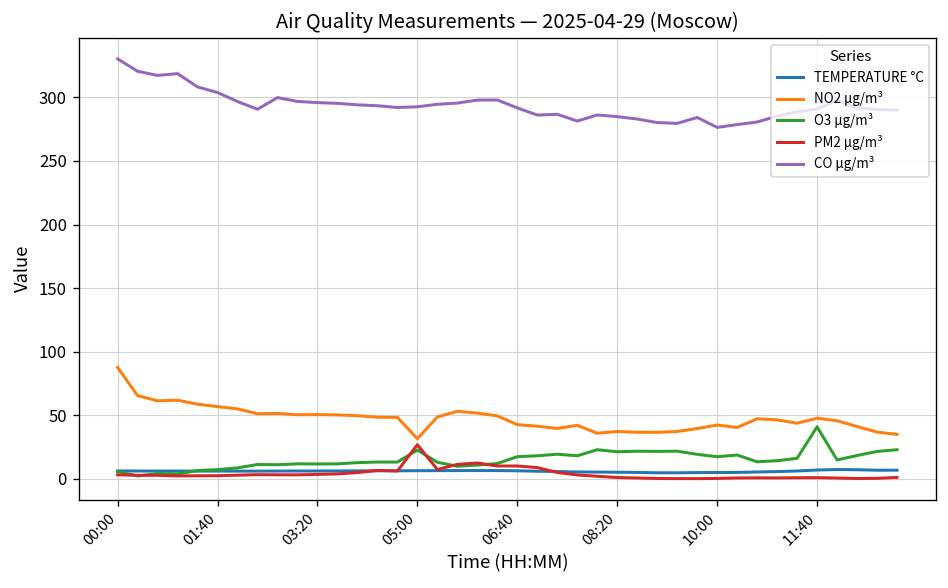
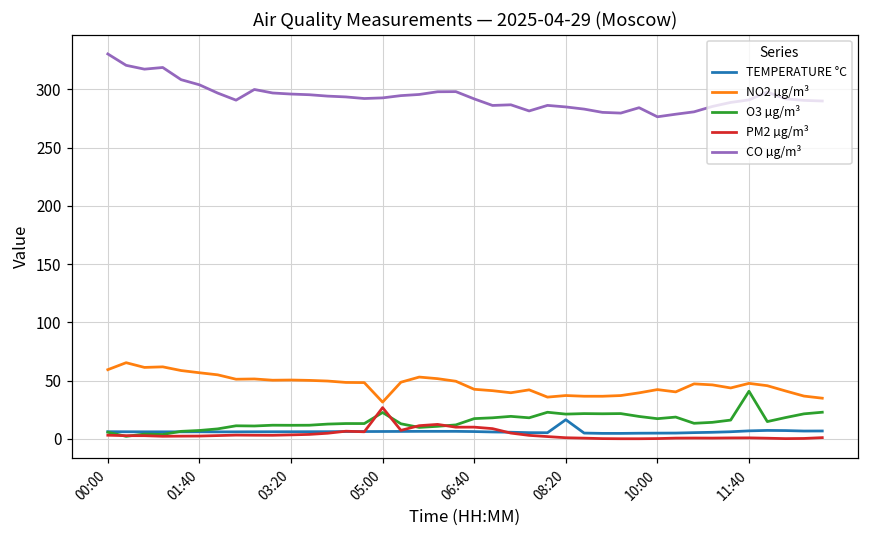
NO2 µg/m³, 00:00: 88 -> 59
TEMPERATURE °C, 08:20: 5 -> 17
